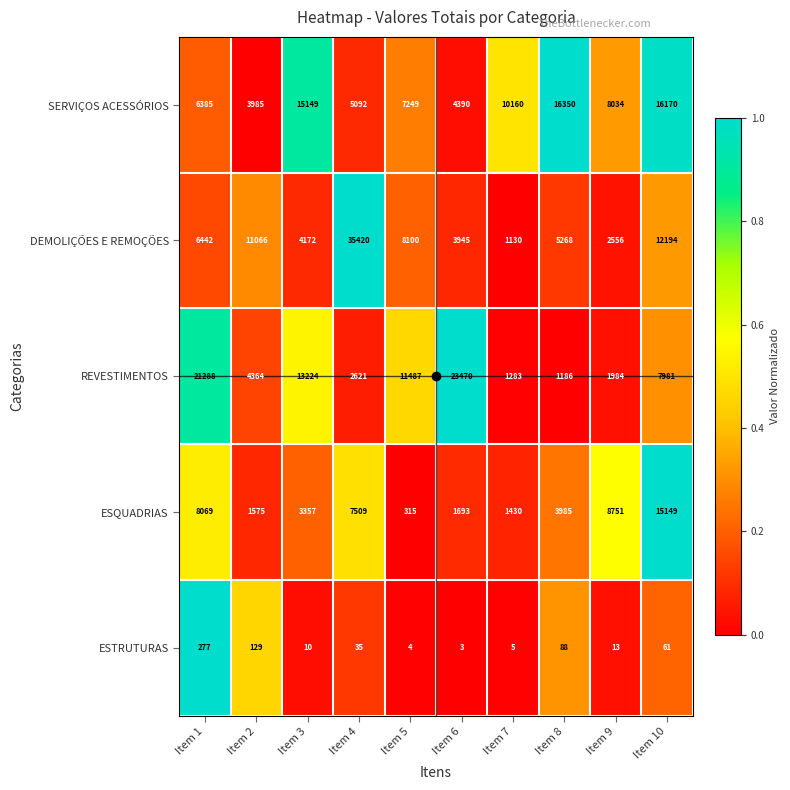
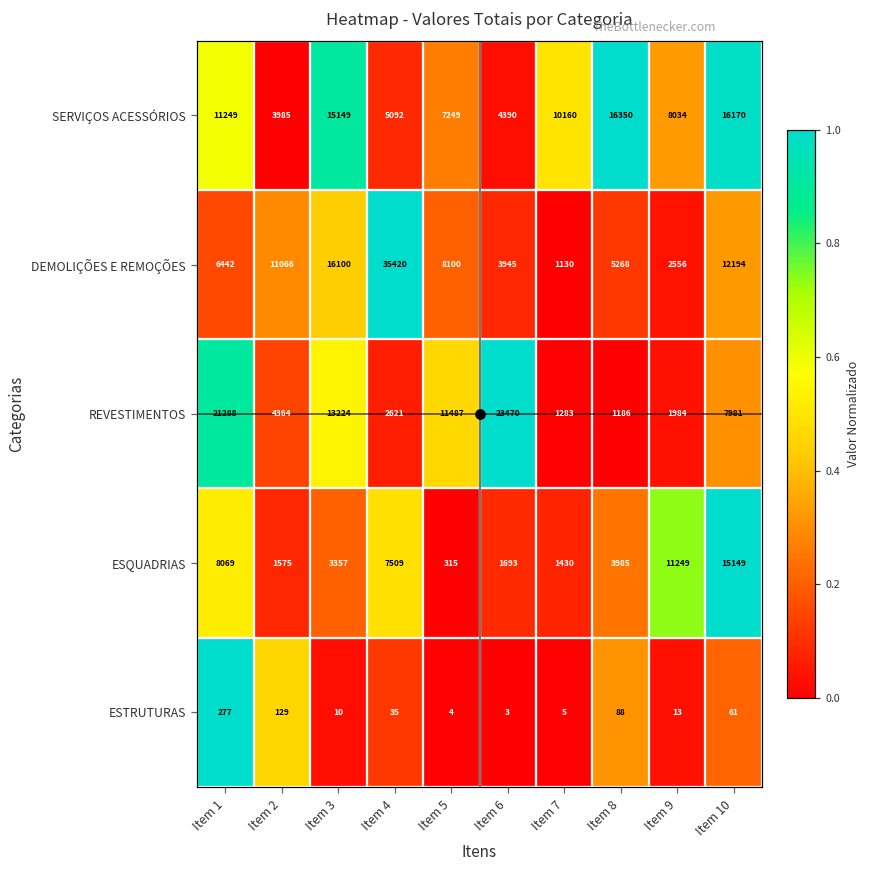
SERVIÇOS ACESSÓRIOS, Item 1: 6385 -> 11249
DEMOLIÇÕES E REMOÇÕES, Item 3: 4172 -> 16100
ESQUADRIAS, Item 9: 8751 -> 11249
